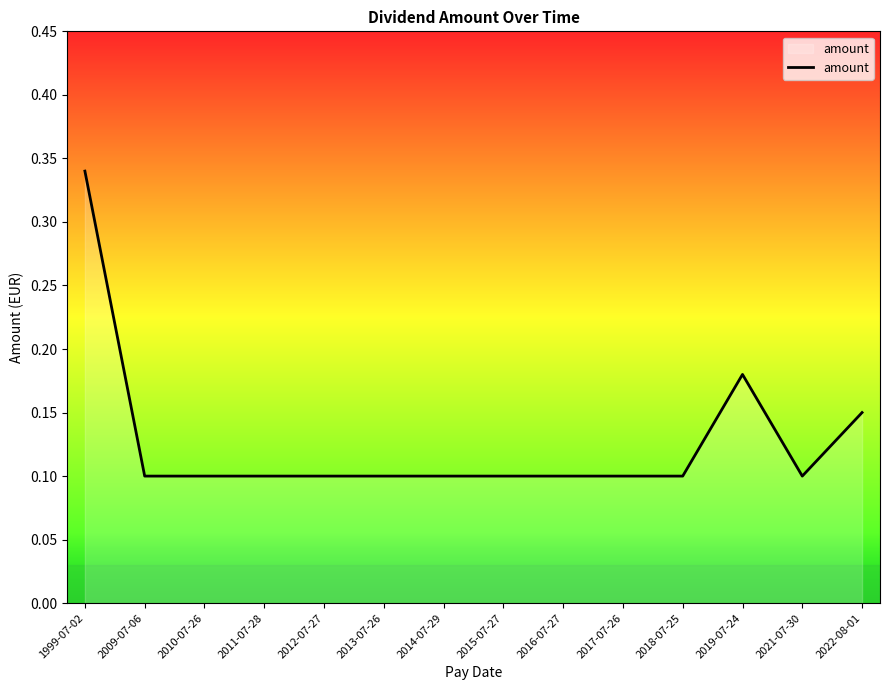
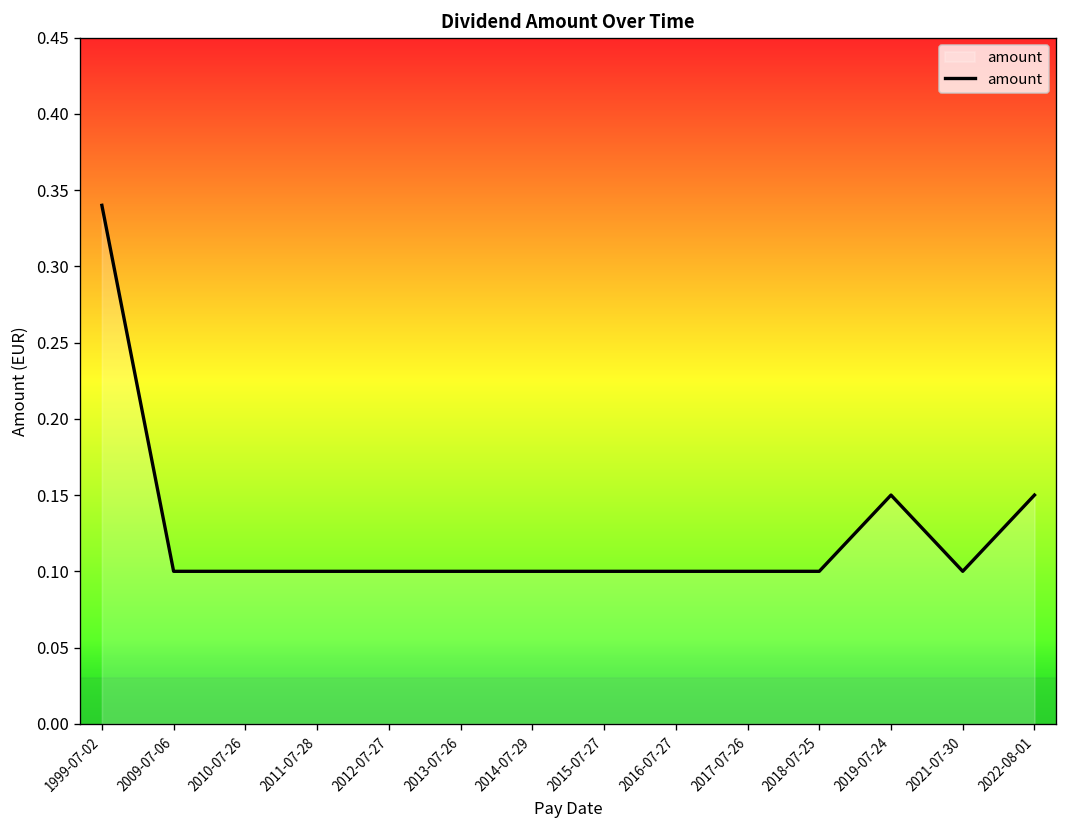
2019-07-24: 0.18 -> 0.15
